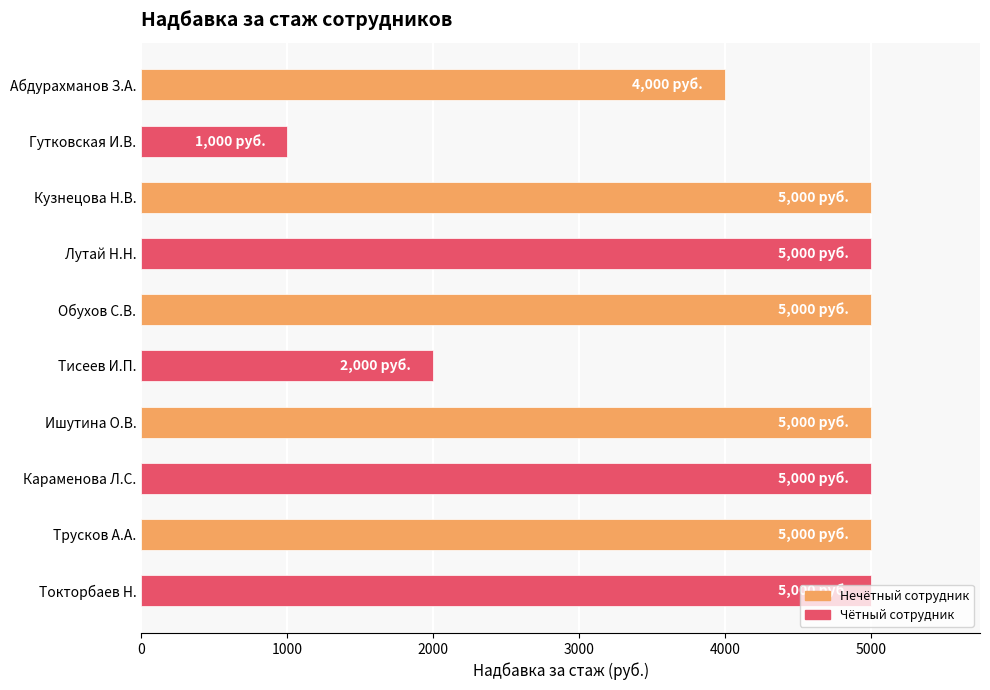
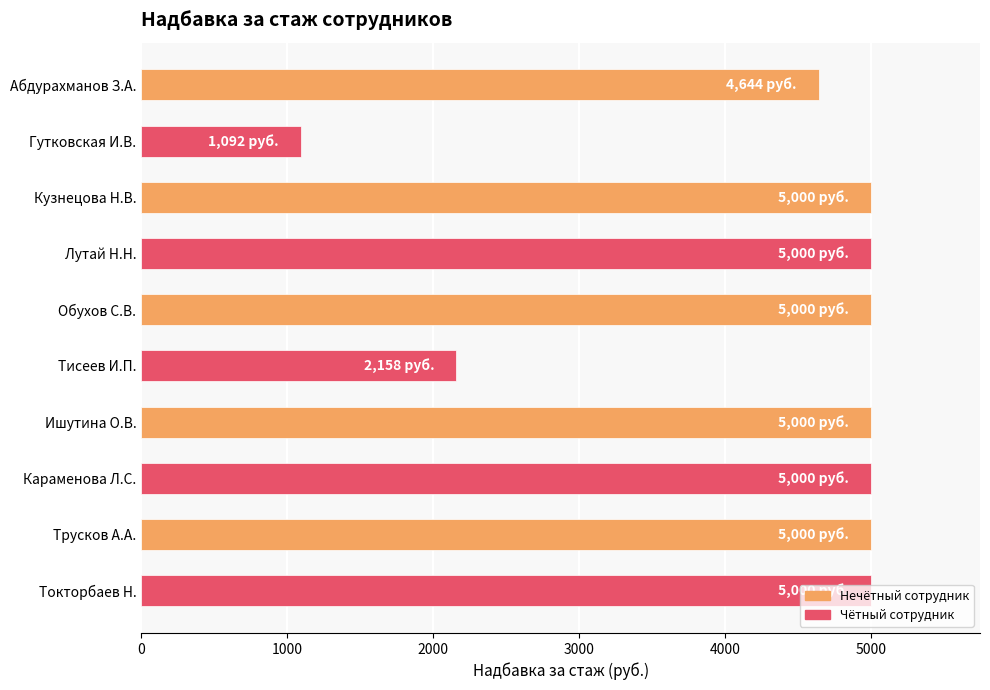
Абдурахманов З.А.: 4,000 -> 4,644
Гутковская И.В.: 1,000 -> 1,092
Тисеев И.П.: 2,000 -> 2,158
